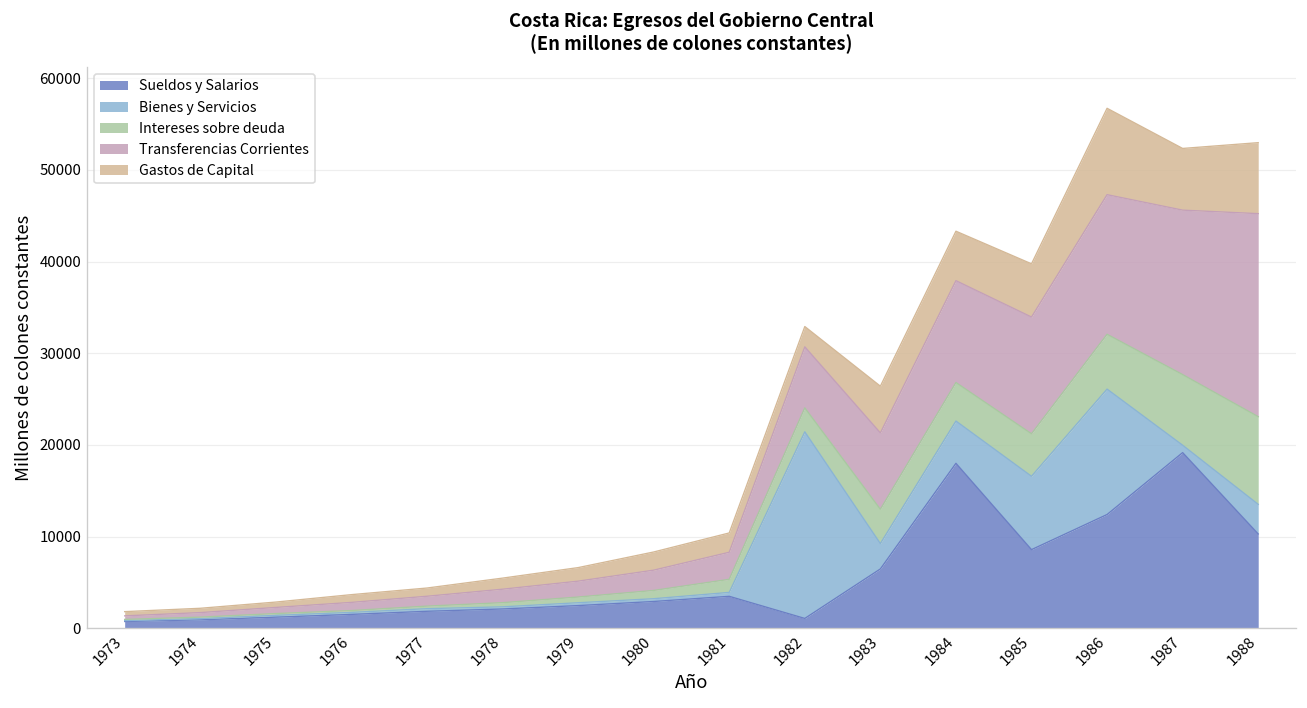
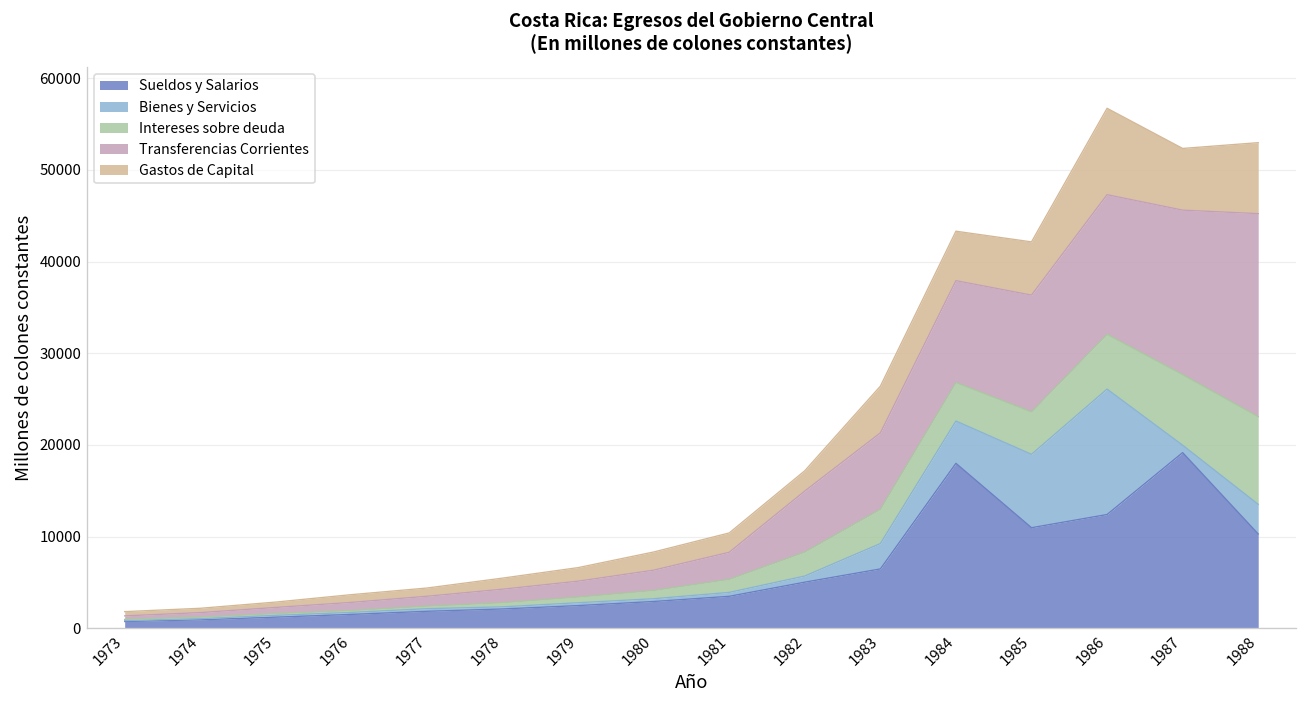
Sueldos y Salarios, 1982: 1000 -> 5000
Bienes y Servicios, 1982: 20000 -> 1000
Sueldos y Salarios, 1985: 9000 -> 11000
